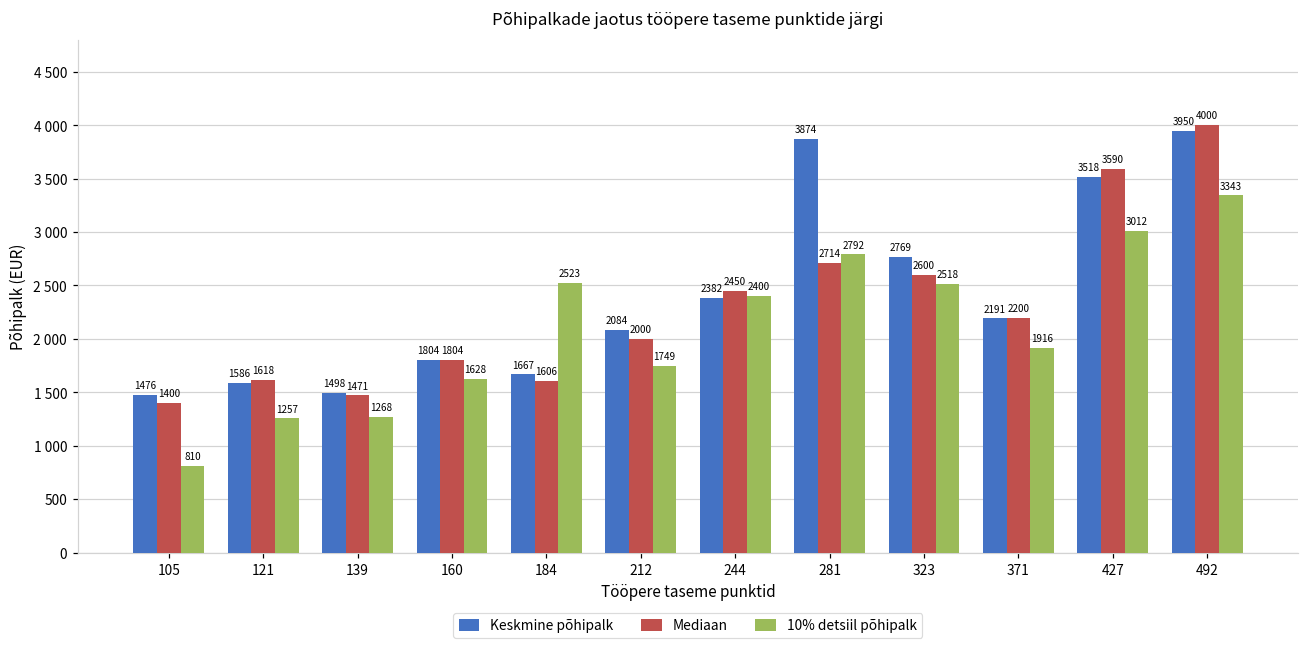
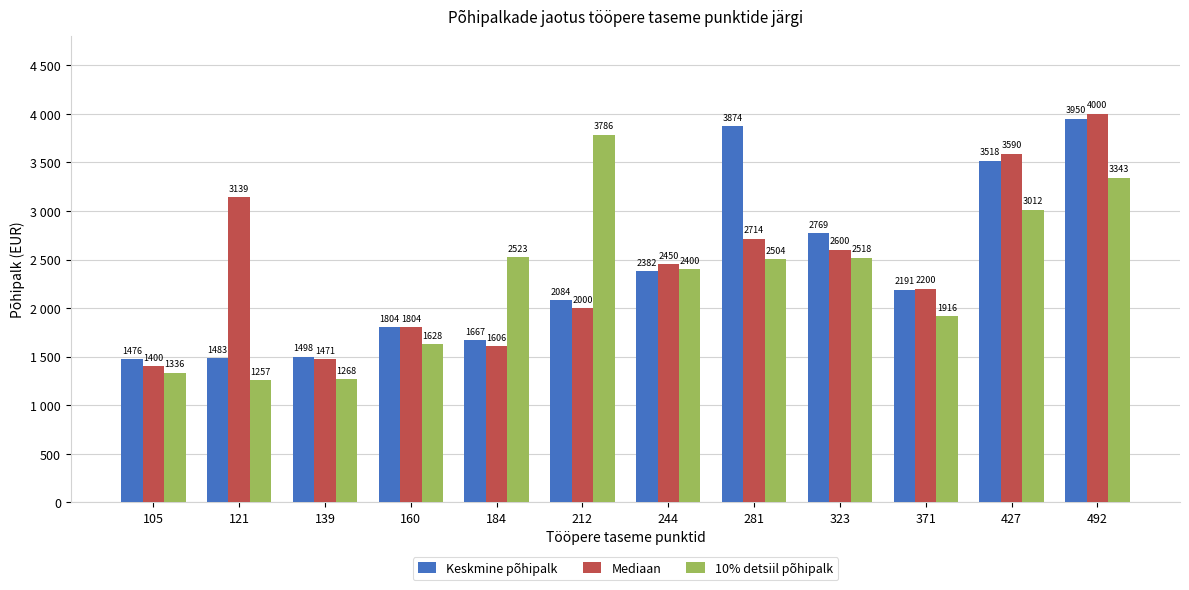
10% detsiil põhipalk, 105: 810 -> 1336
Keskmine põhipalk, 121: 1586 -> 1483
Mediaan, 121: 1618 -> 3139
10% detsiil põhipalk, 212: 1749 -> 3786
10% detsiil põhipalk, 281: 2792 -> 2504
